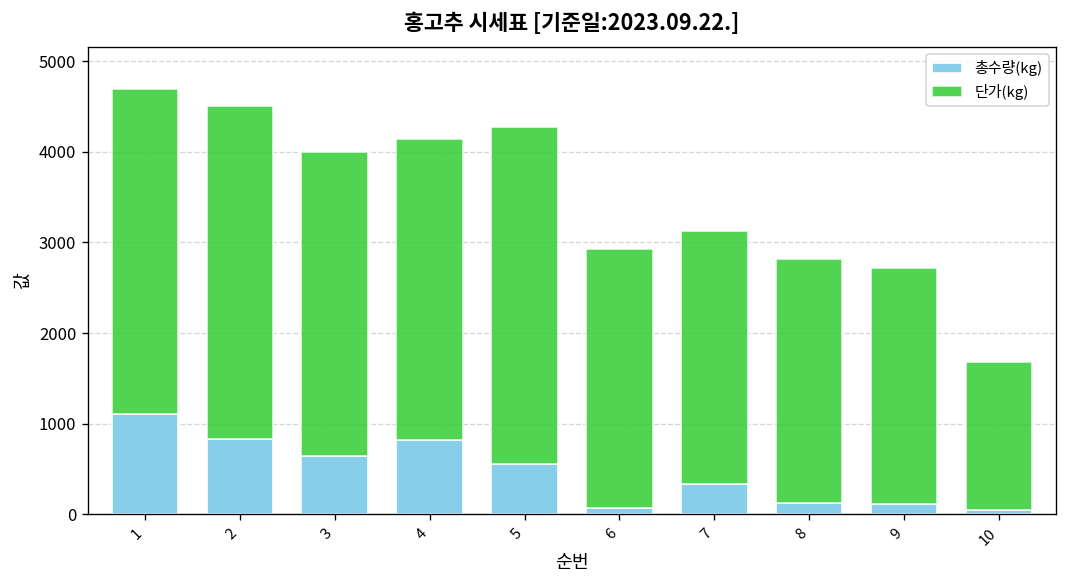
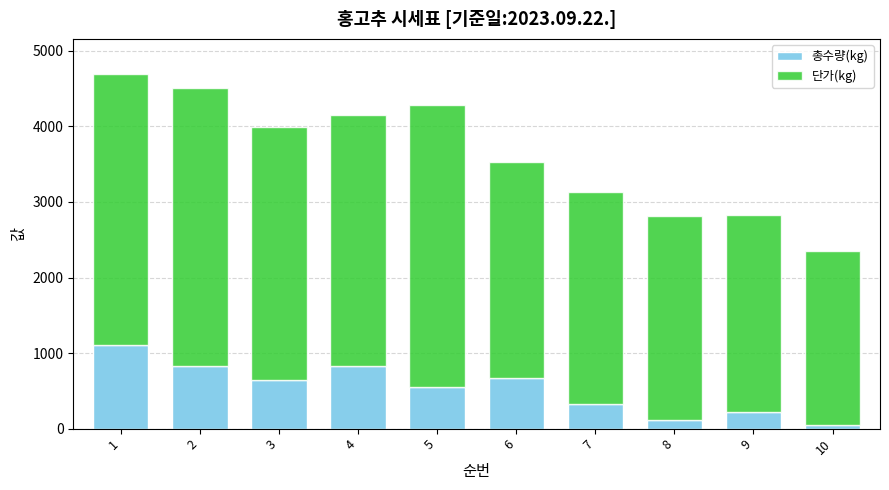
총수량(kg), 6: 100 -> 700
총수량(kg), 9: 100 -> 200
단가(kg), 10: 1600 -> 2300
